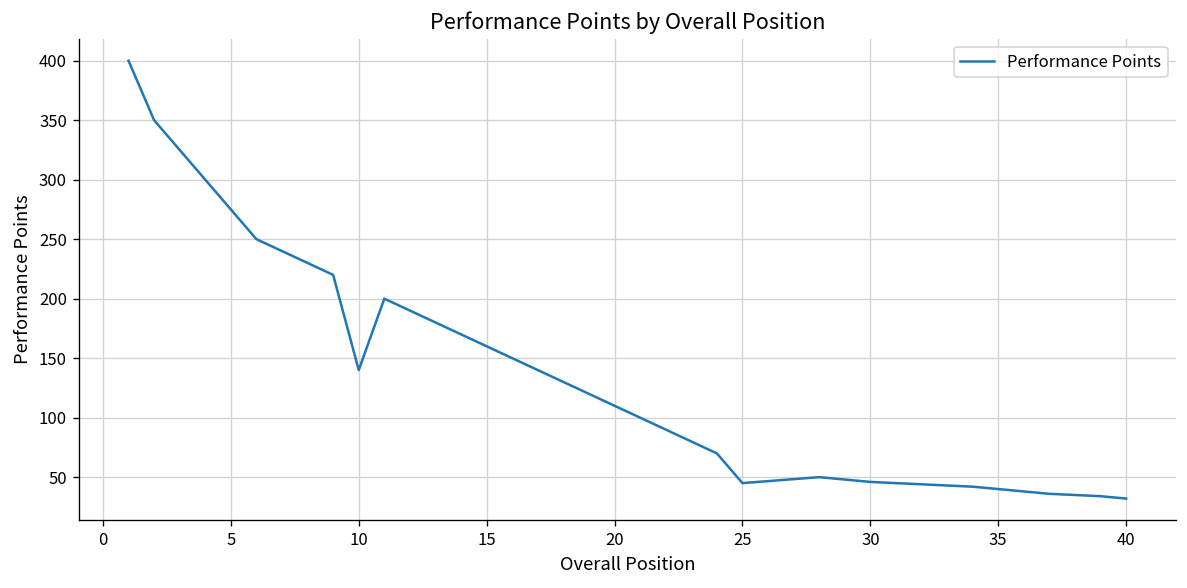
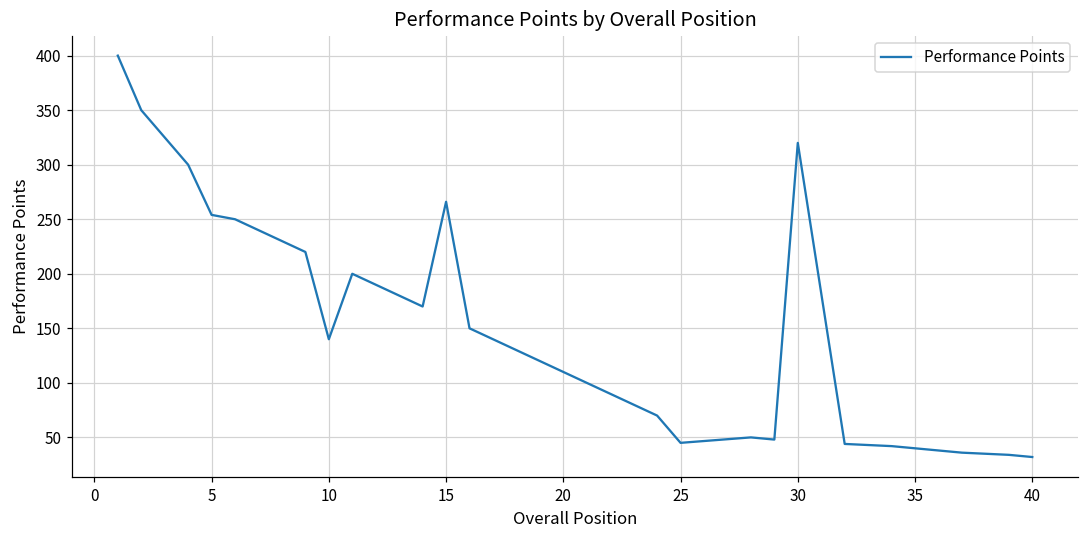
5: 280 -> 250
15: 160 -> 270
30: 50 -> 320
